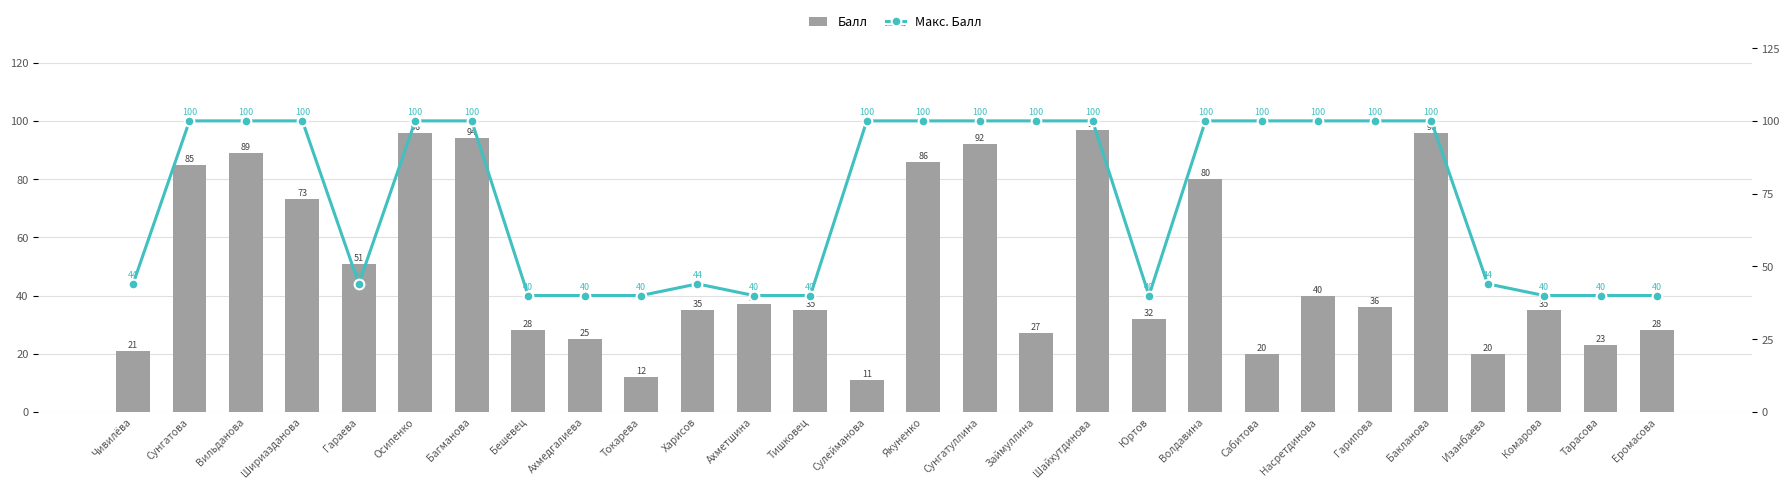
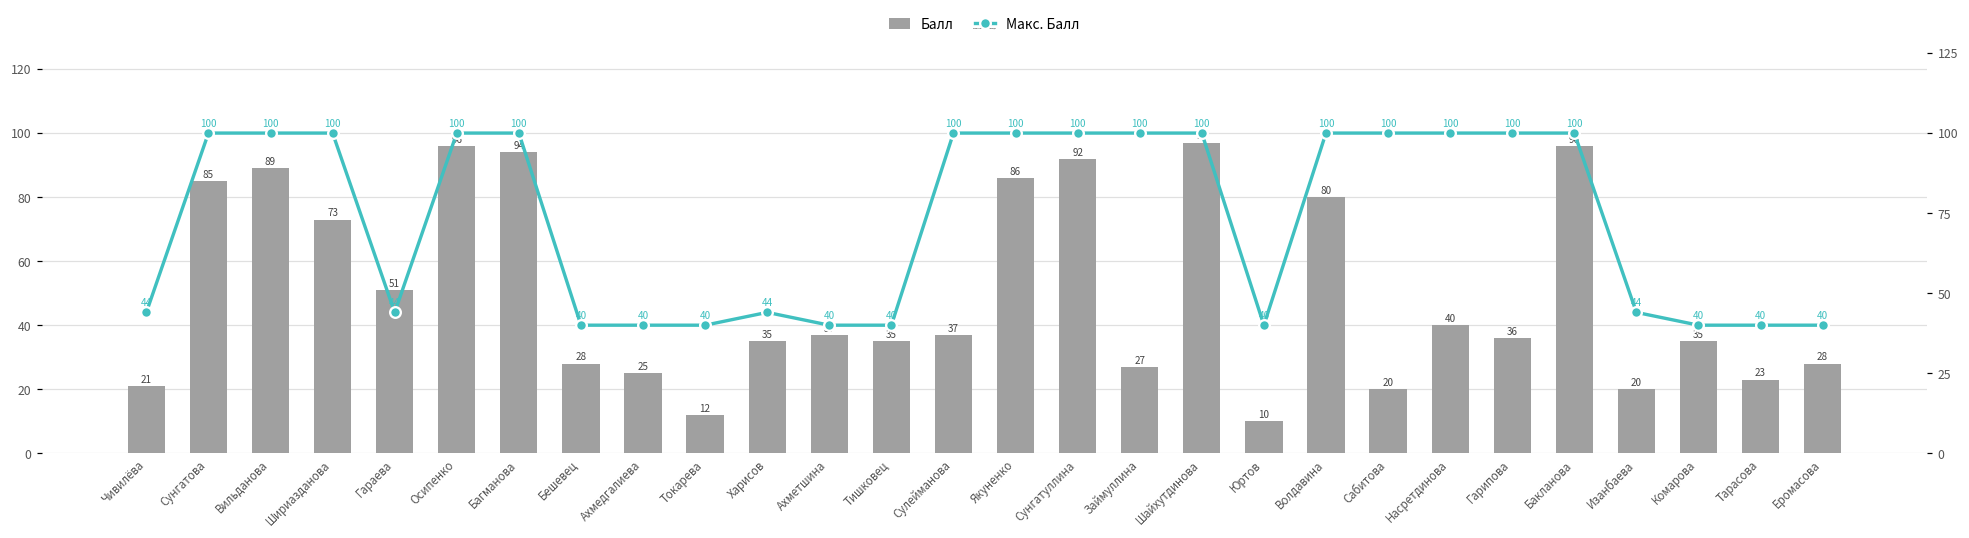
Балл, Сулейманова: 11 -> 37
Балл, Юртов: 32 -> 10
